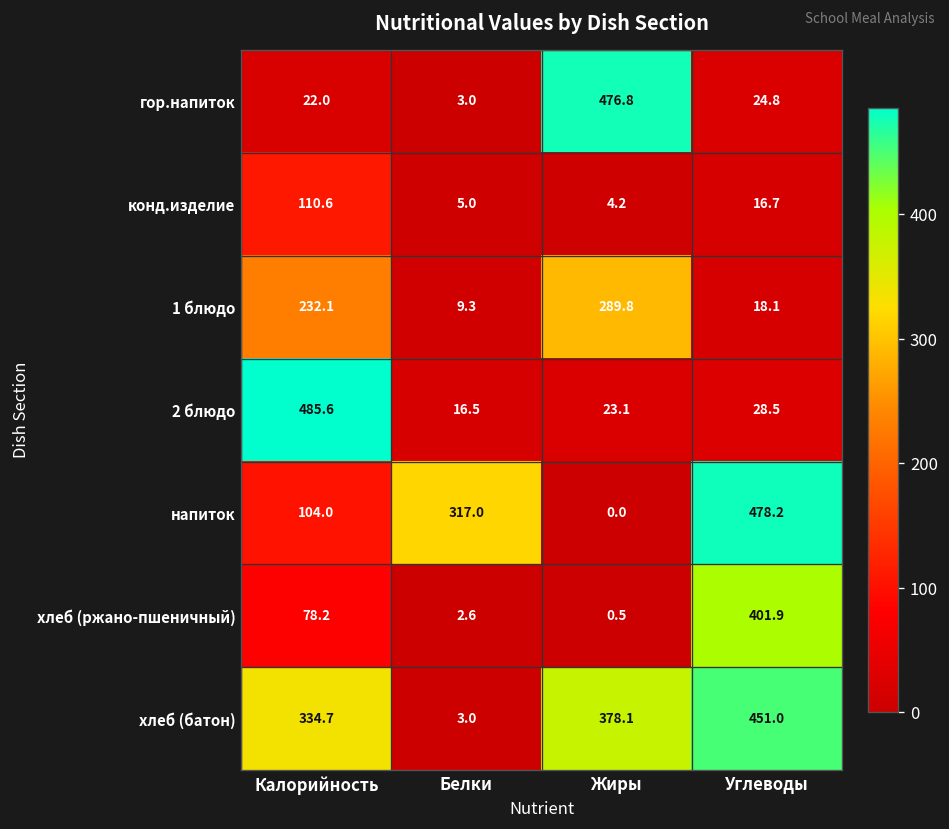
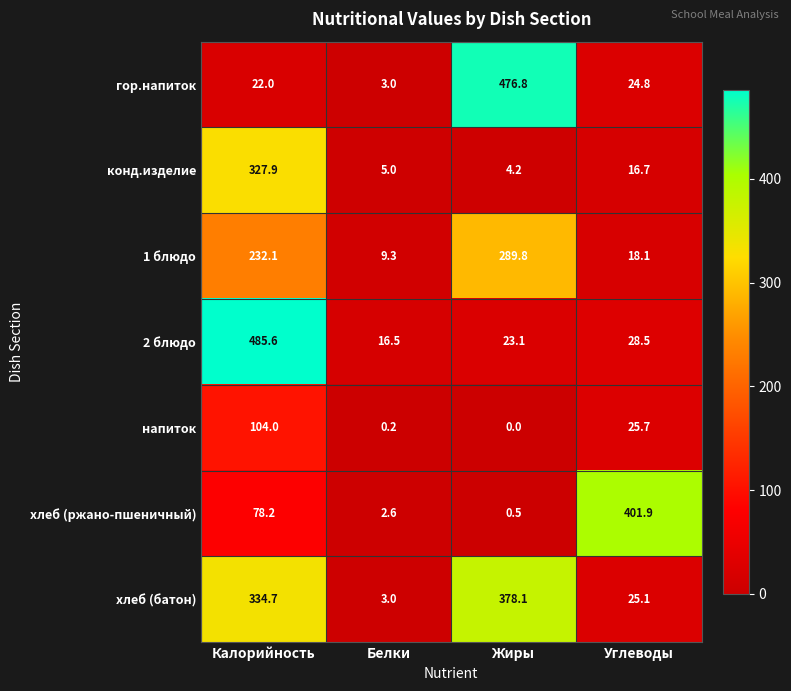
конд.изделие, Калорийность: 110.6 -> 327.9
напиток, Белки: 317.0 -> 0.2
напиток, Углеводы: 478.2 -> 25.7
хлеб (батон), Углеводы: 451.0 -> 25.1
